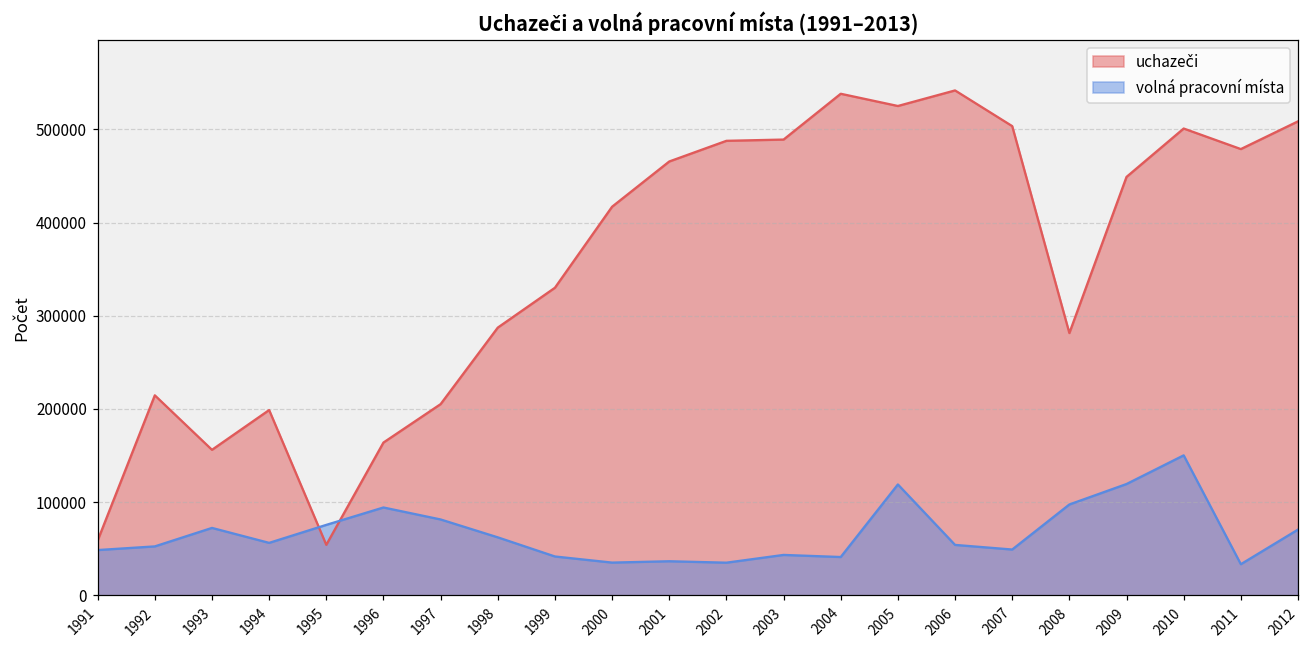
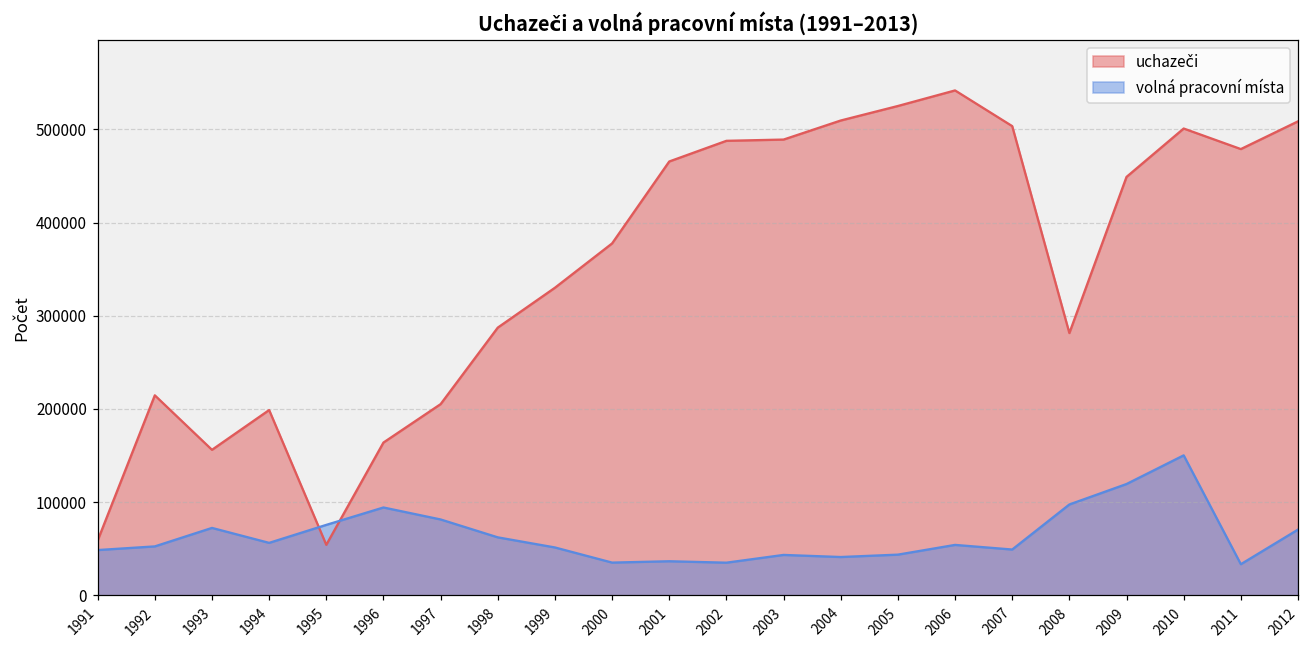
volná pracovní místa, 1999: 40000 -> 50000
uchazeči, 2000: 420000 -> 380000
uchazeči, 2004: 540000 -> 510000
volná pracovní místa, 2005: 120000 -> 40000
